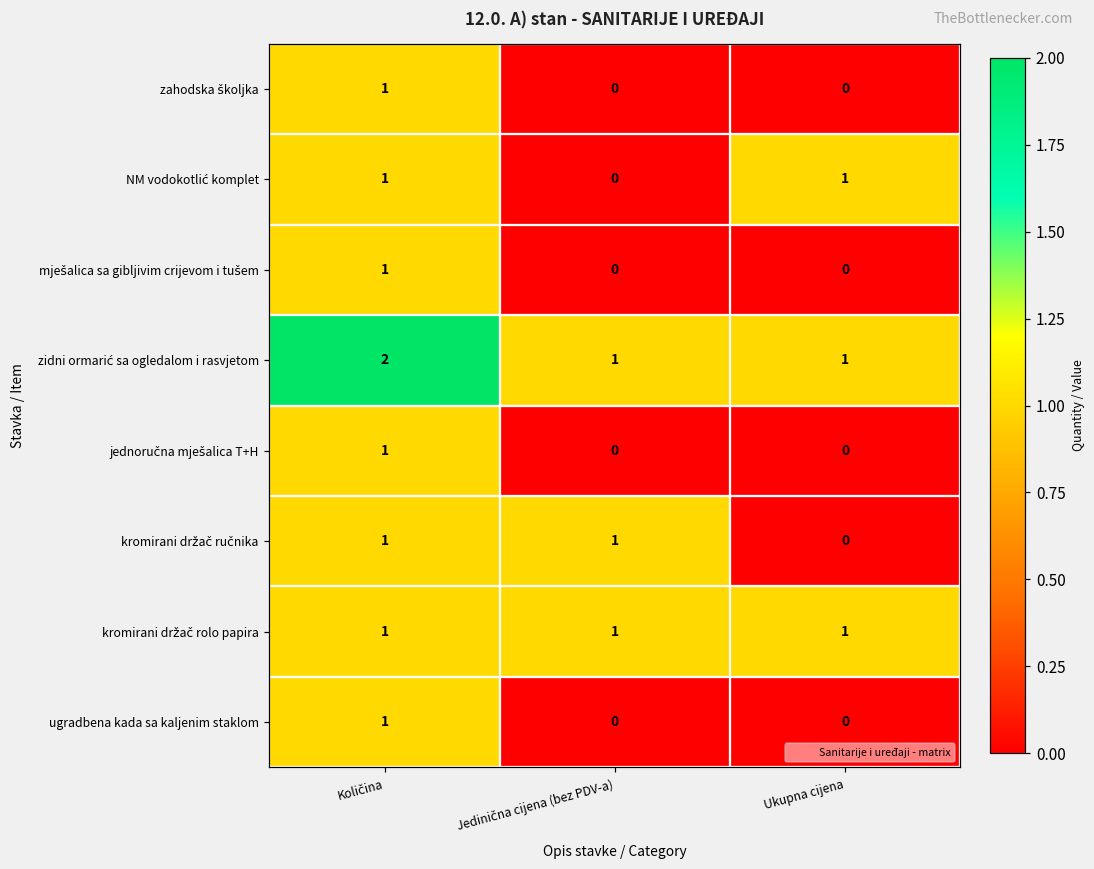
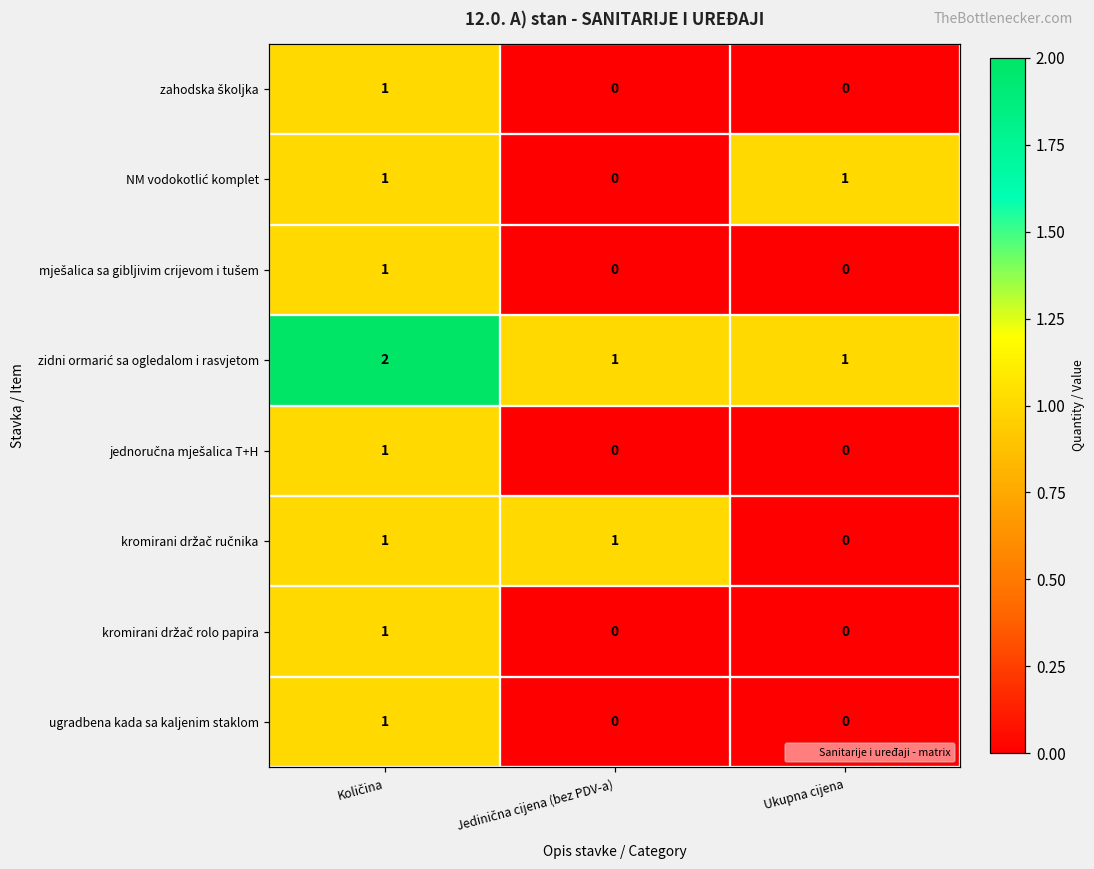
kromirani držač rolo papira, Jedinična cijena (bez PDV-a): 1 -> 0
kromirani držač rolo papira, Ukupna cijena: 1 -> 0
